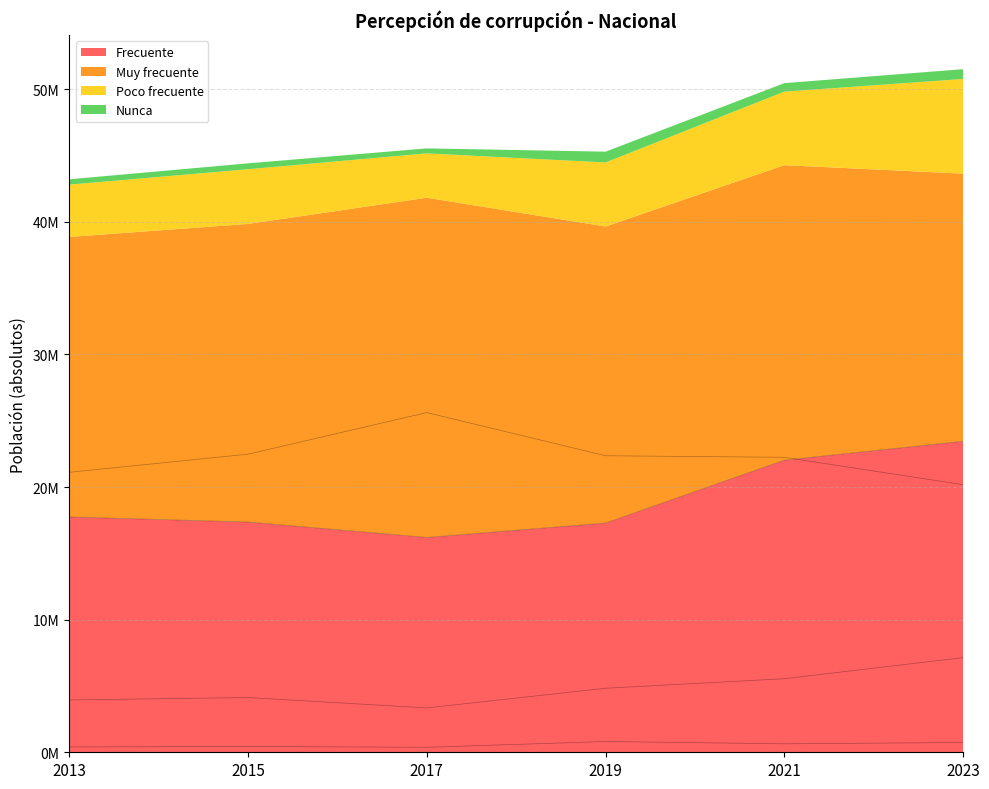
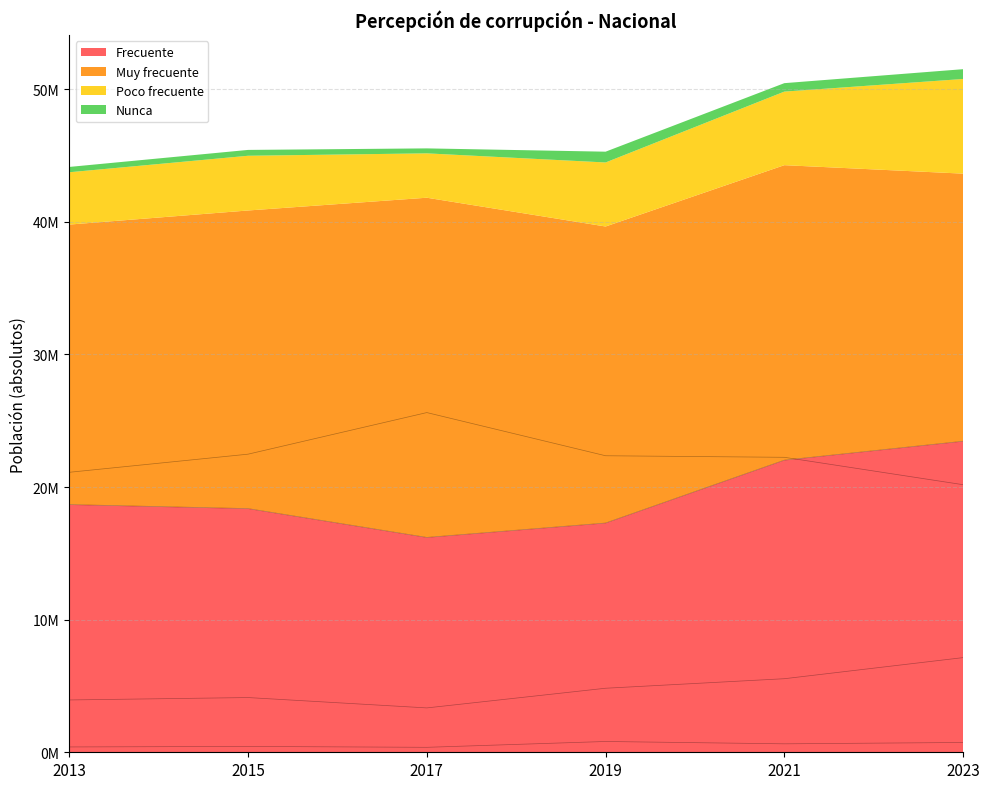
Frecuente, 2013: 17700000 -> 18700000
Frecuente, 2015: 17400000 -> 18400000
